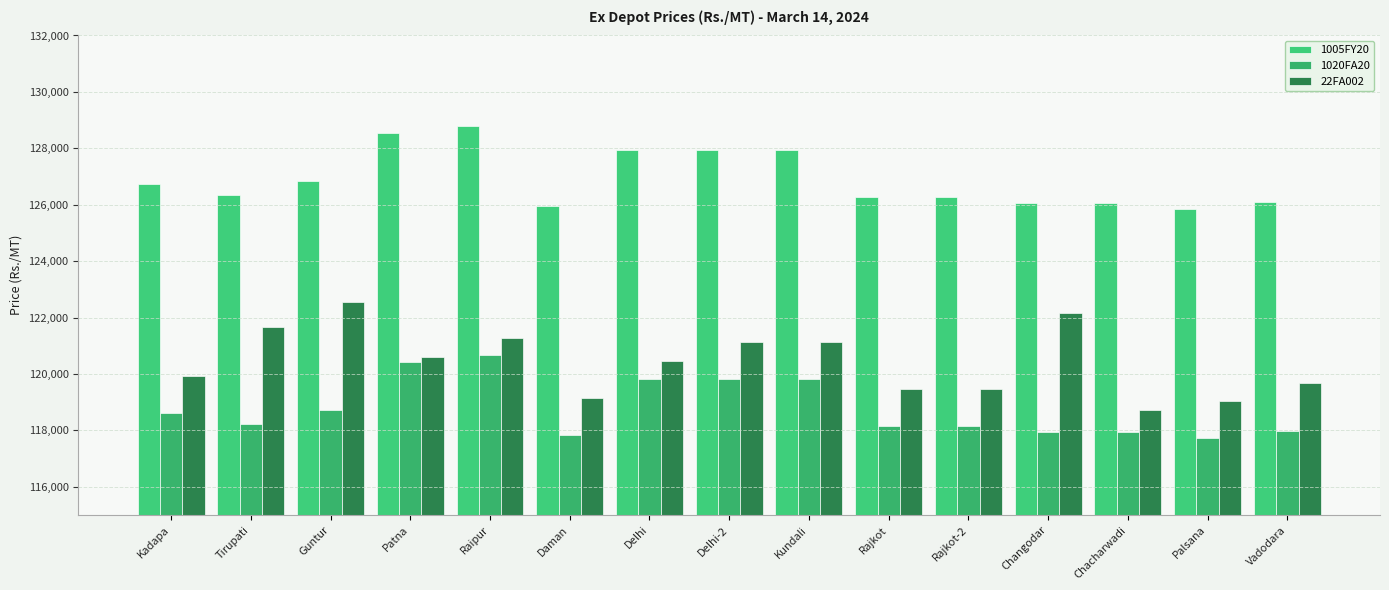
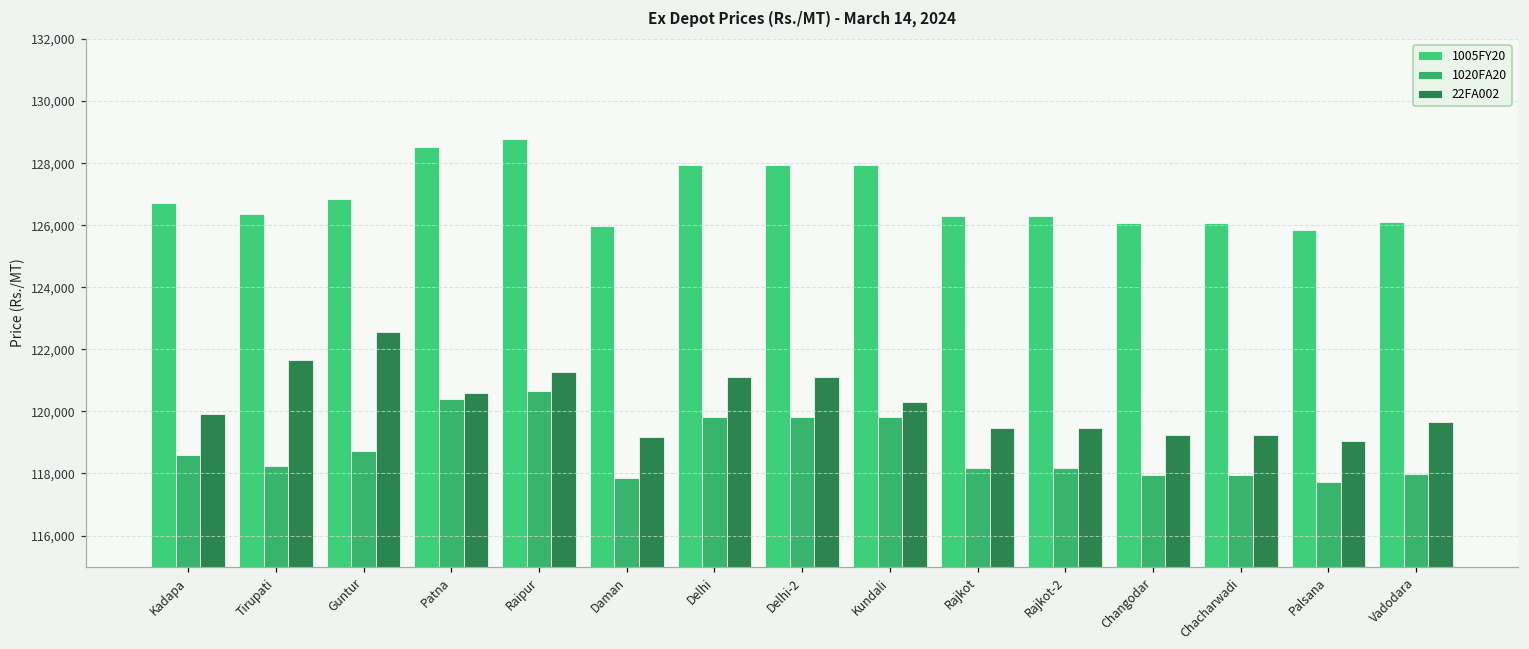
22FA002, Delhi: 120,500 -> 121,100
22FA002, Kundali: 121,100 -> 120,300
22FA002, Changodar: 122,200 -> 119,200
22FA002, Chacharwadi: 118,700 -> 119,200
